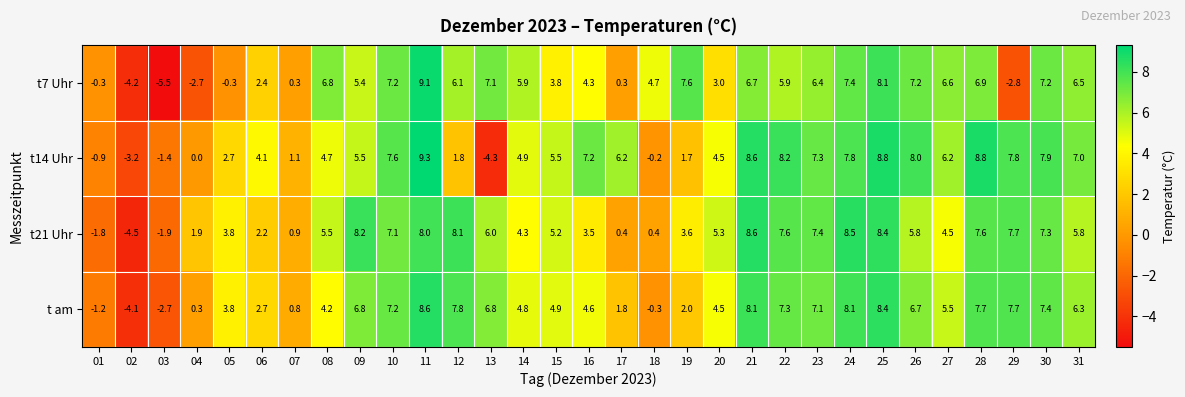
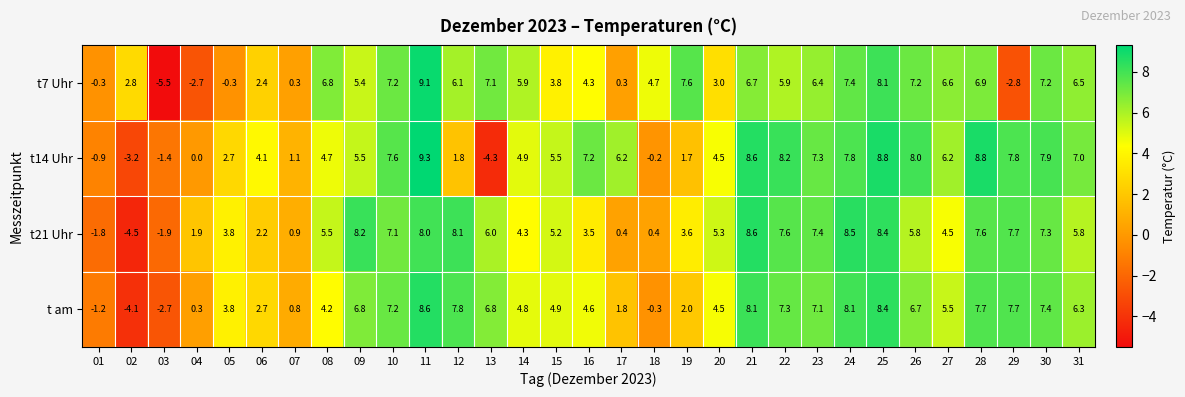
t7 Uhr, 02: -4.2 -> 2.8
